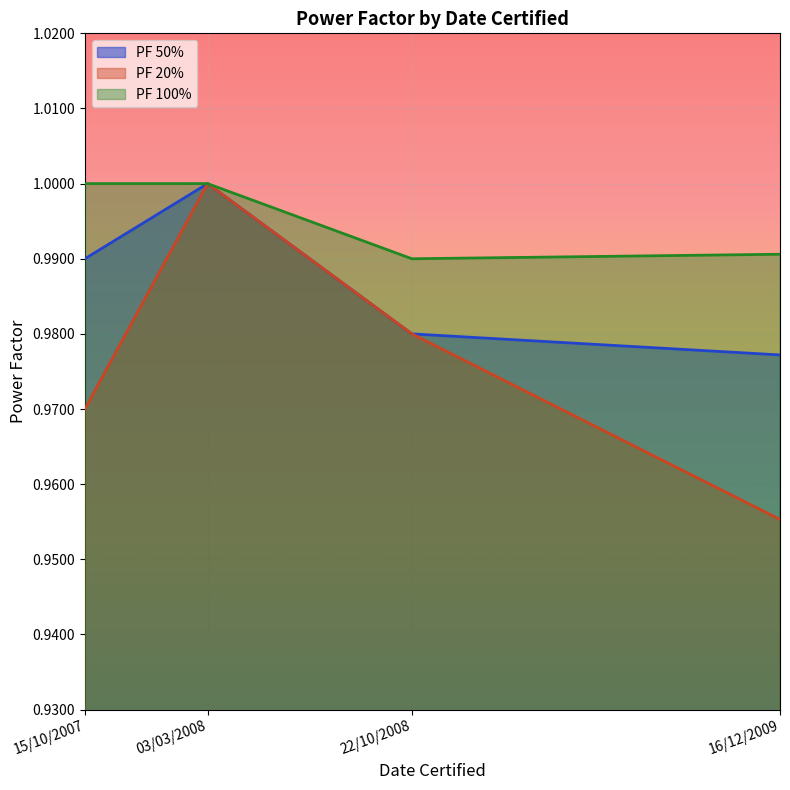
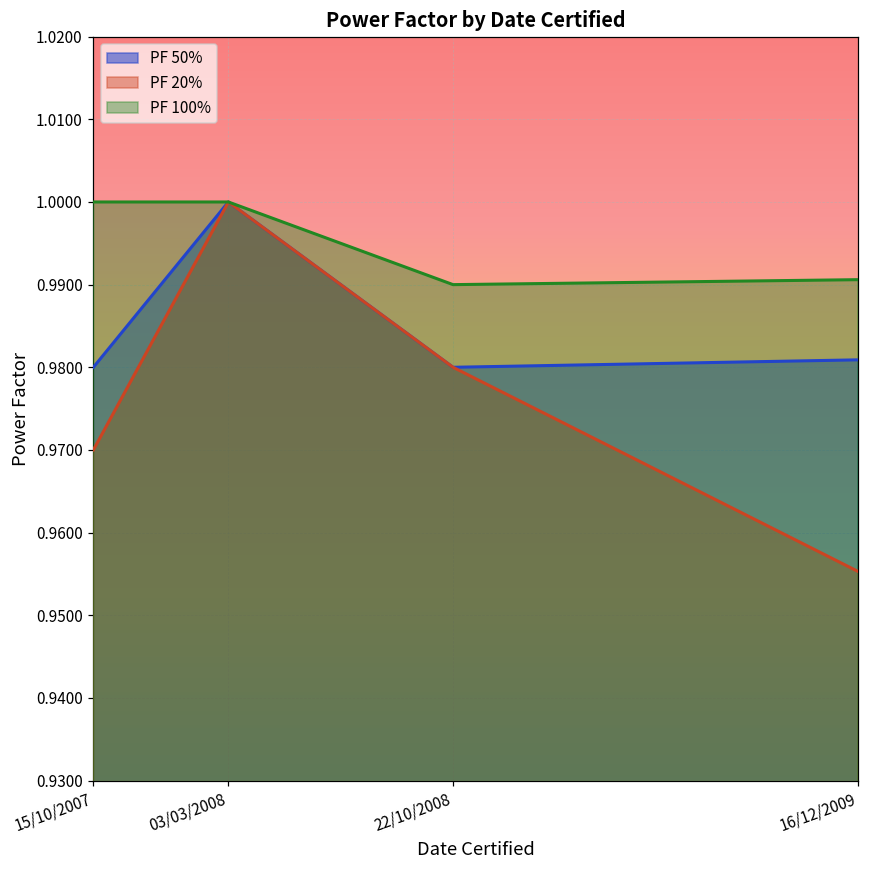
PF 50%, 15/10/2007: 0.99 -> 0.98
PF 50%, 16/12/2009: 0.977 -> 0.981
